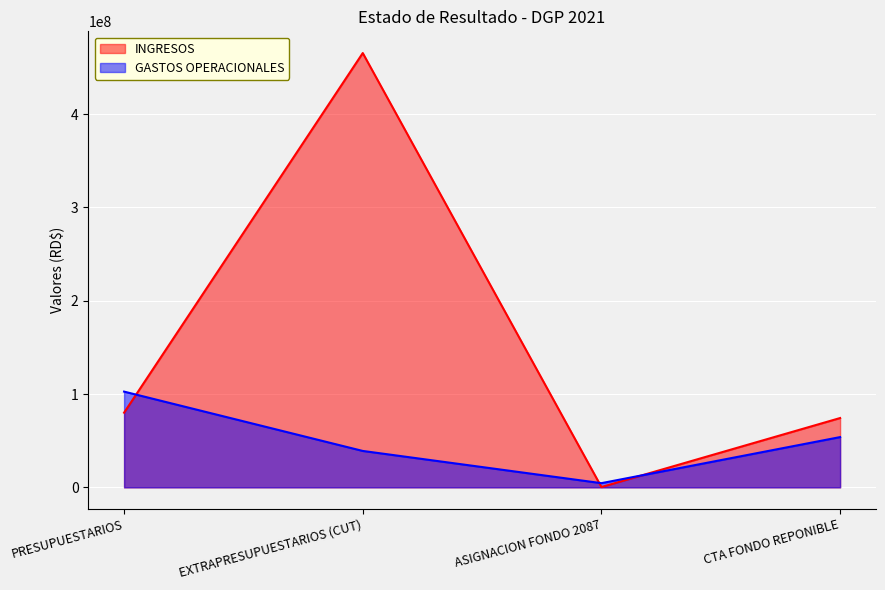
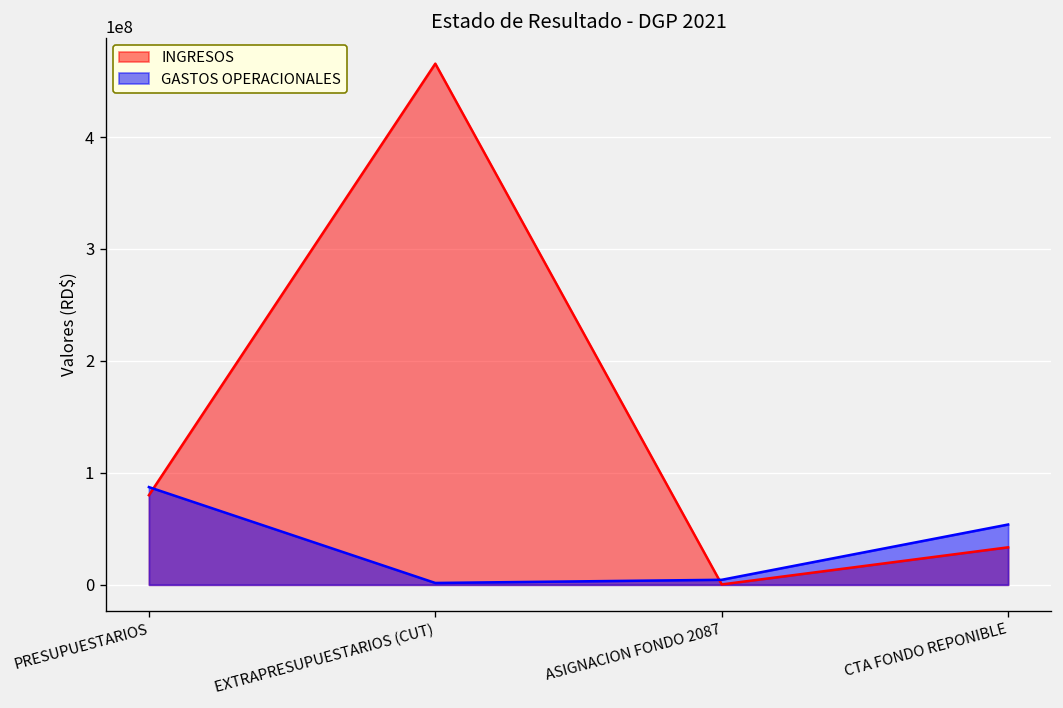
GASTOS OPERACIONALES, PRESUPUESTARIOS: 100000000 -> 90000000
GASTOS OPERACIONALES, EXTRAPRESUPUESTARIOS (CUT): 40000000 -> 0
INGRESOS, CTA FONDO REPONIBLE: 70000000 -> 30000000
